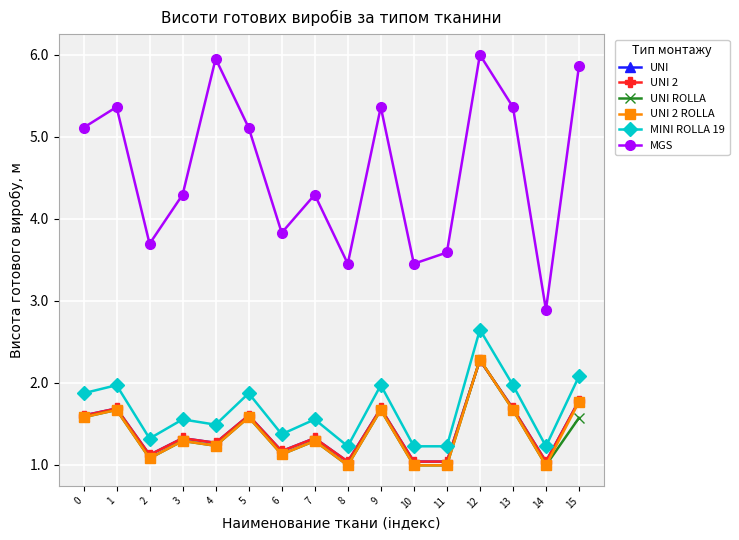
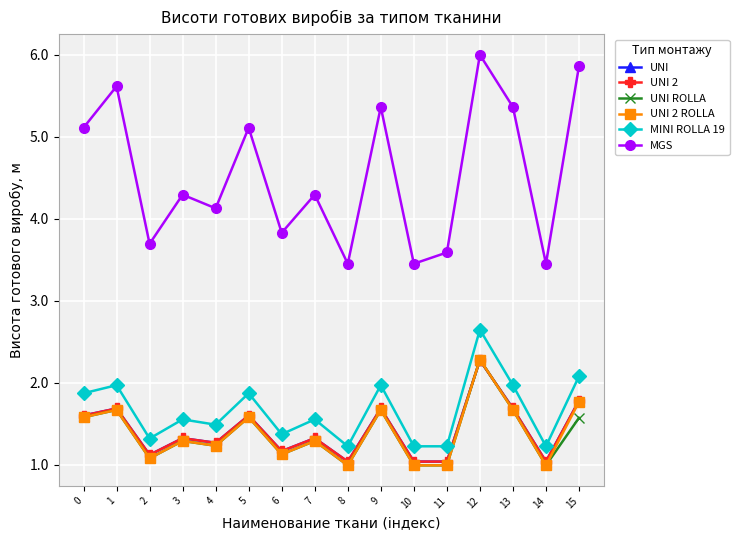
MGS, 1: 5.4 -> 5.6
MGS, 4: 6.0 -> 4.1
MGS, 14: 2.9 -> 3.5
